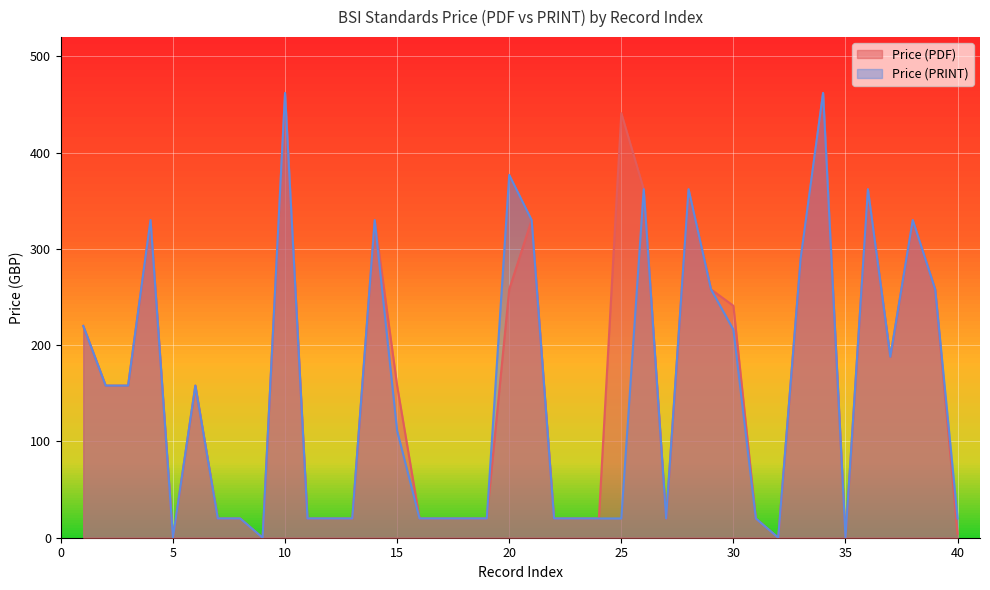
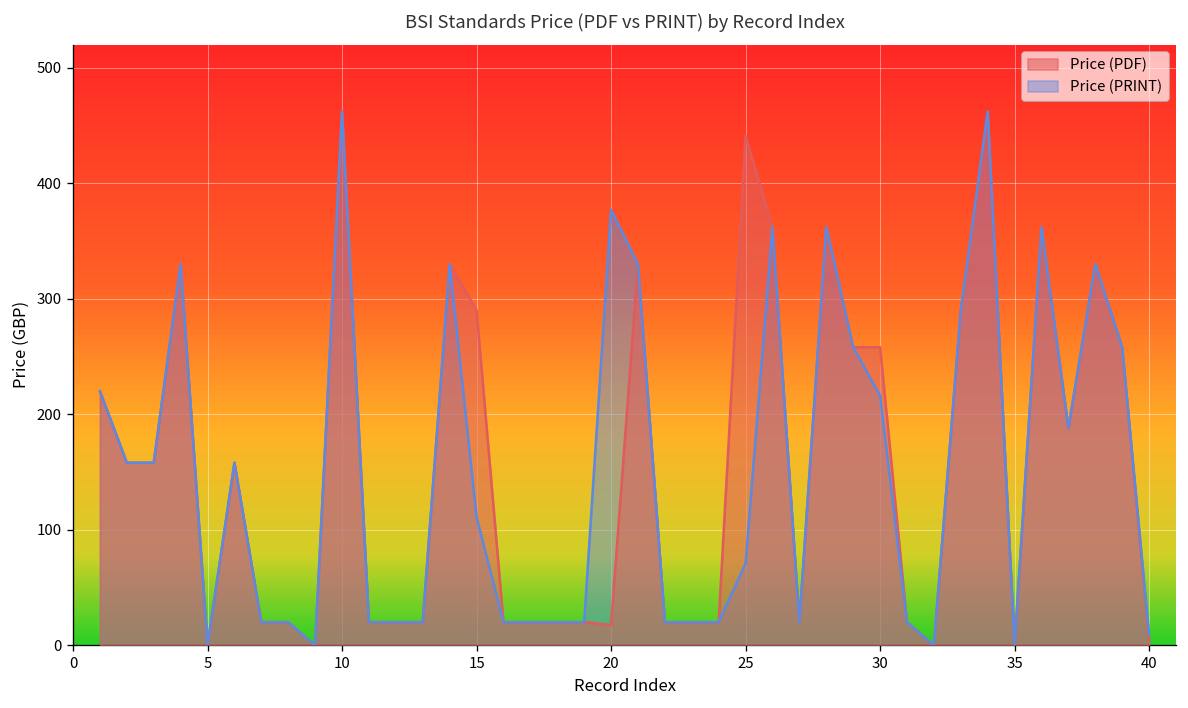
Price (PDF), 15: 160 -> 290
Price (PDF), 20: 260 -> 20
Price (PRINT), 25: 20 -> 70
Price (PDF), 30: 240 -> 260
Price (PRINT), 40: 20 -> 10
